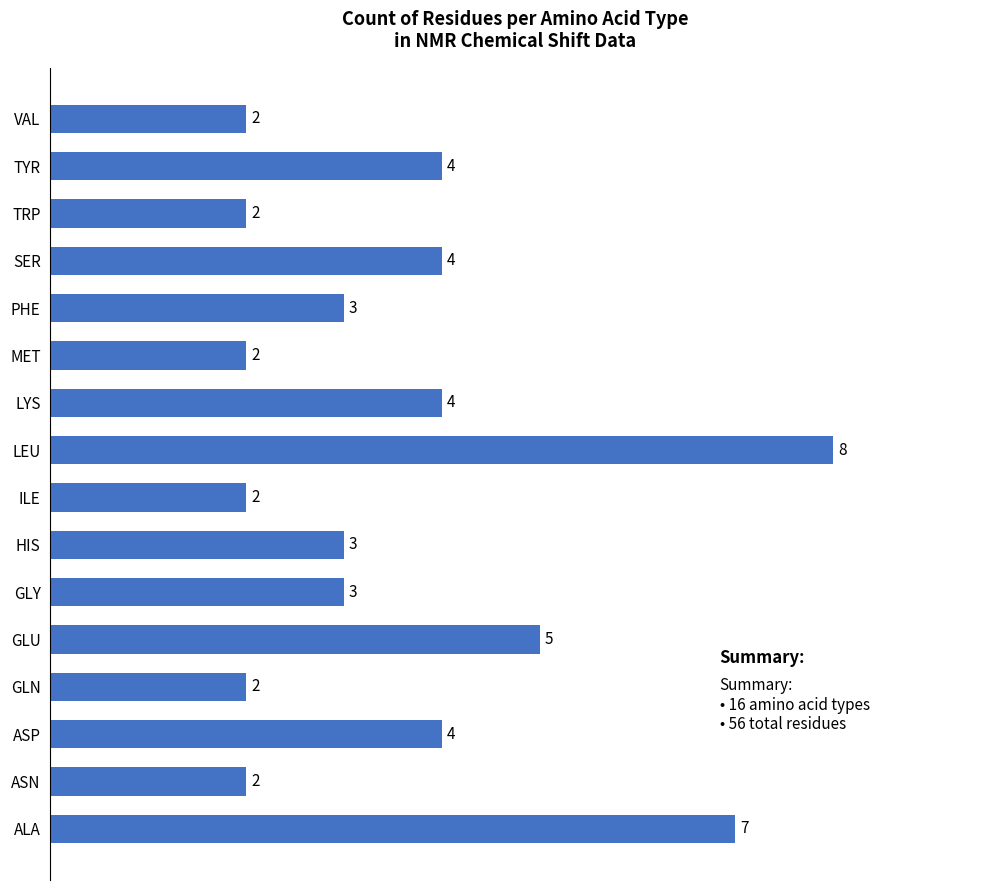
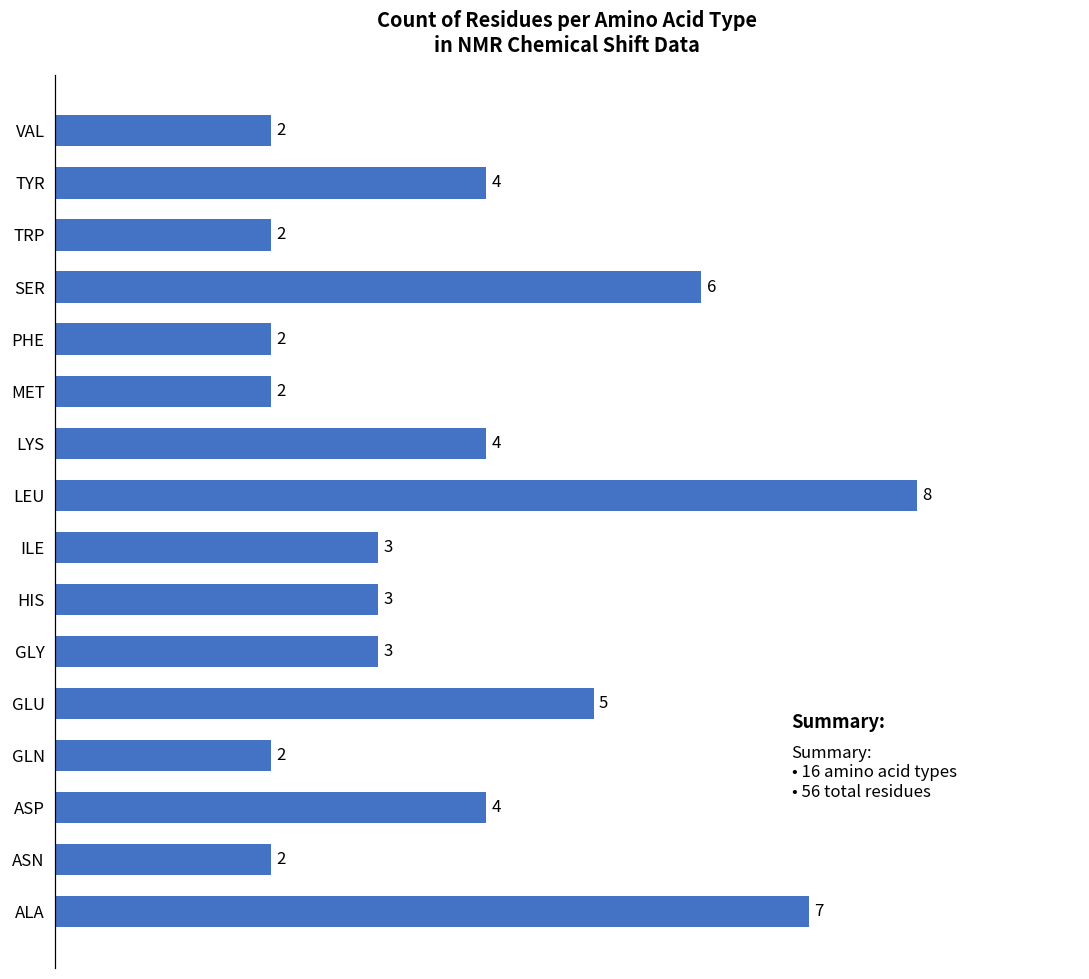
SER: 4 -> 6
PHE: 3 -> 2
ILE: 2 -> 3
